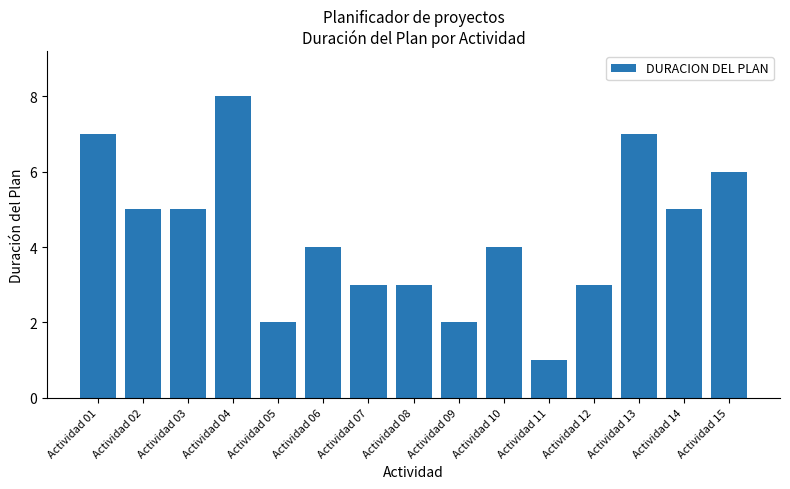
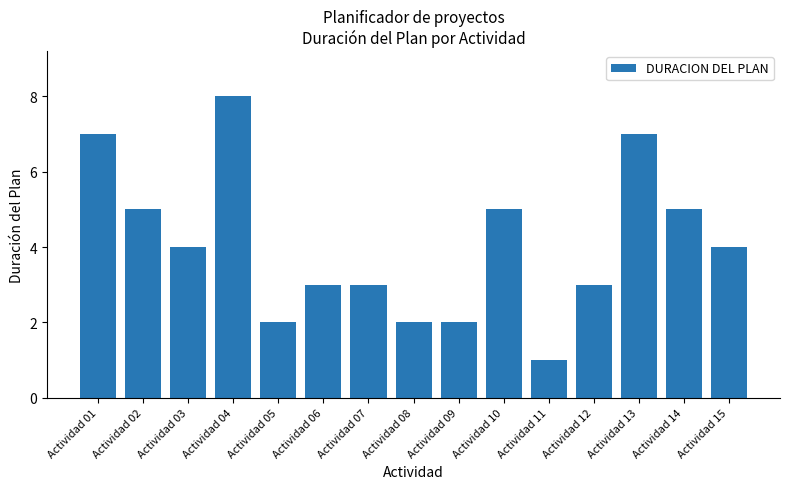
Actividad 03: 5 -> 4
Actividad 06: 4 -> 3
Actividad 08: 3 -> 2
Actividad 10: 4 -> 5
Actividad 15: 6 -> 4
